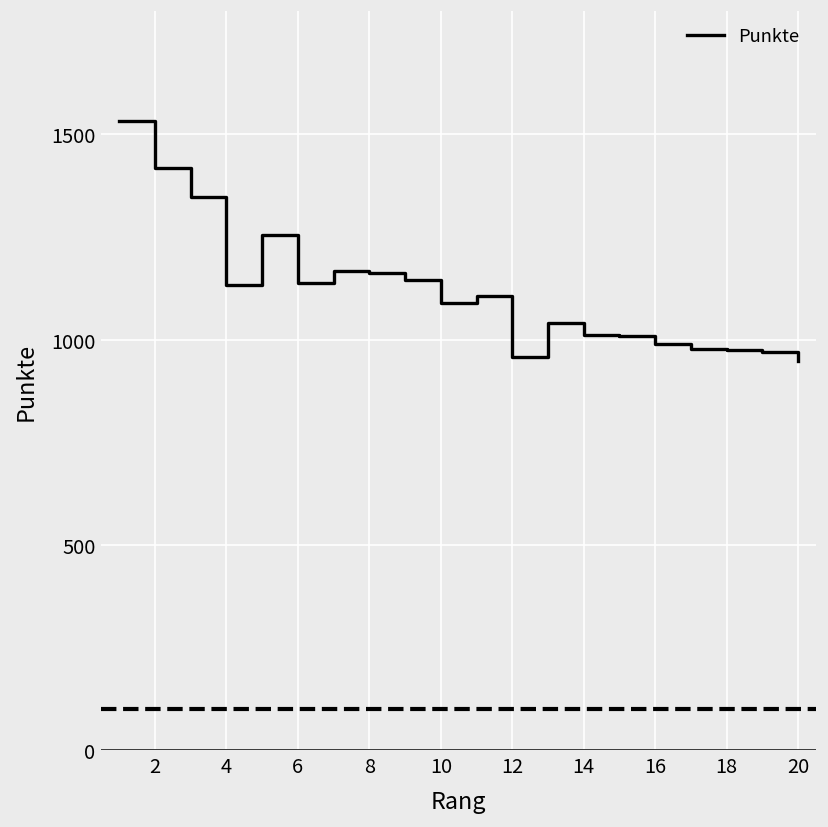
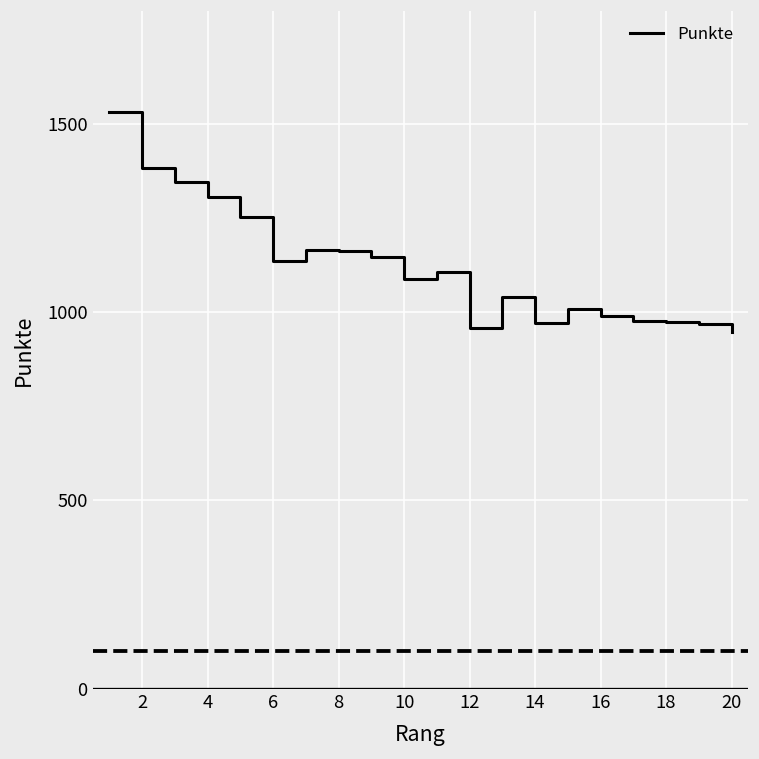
2: 1420 -> 1380
4: 1130 -> 1310
14: 1010 -> 970
